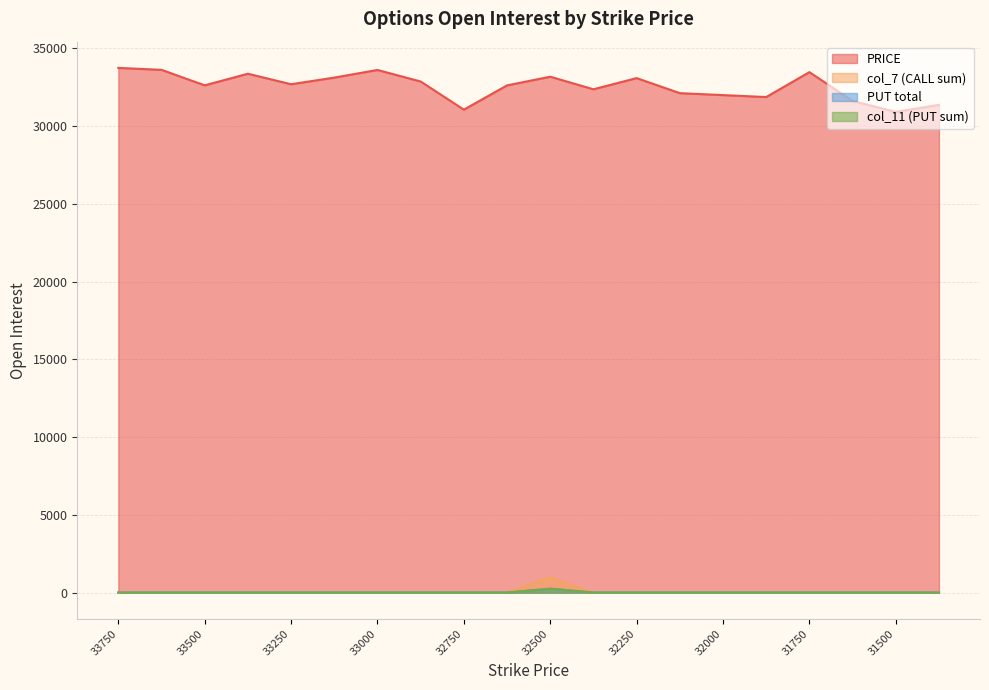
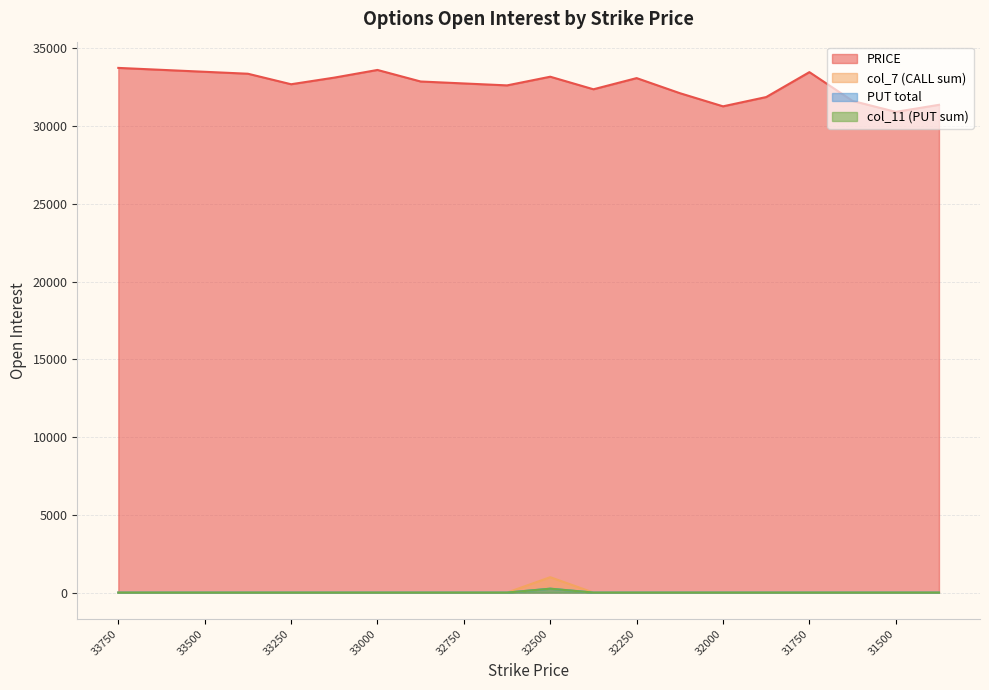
PRICE, 33500: 32600 -> 33500
PRICE, 32750: 31100 -> 32800
PRICE, 32000: 32000 -> 31300
